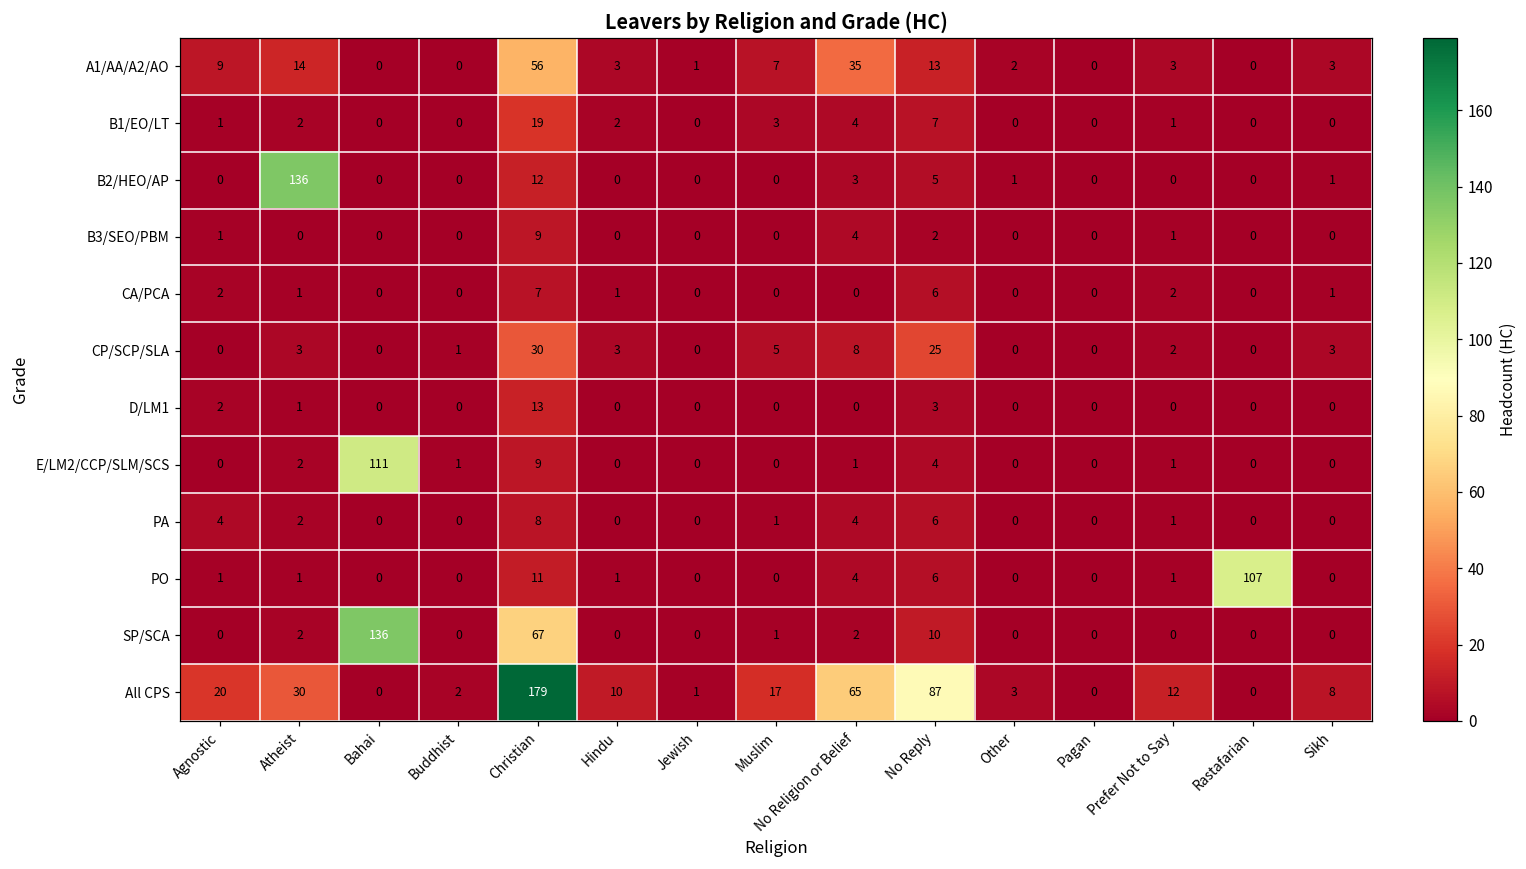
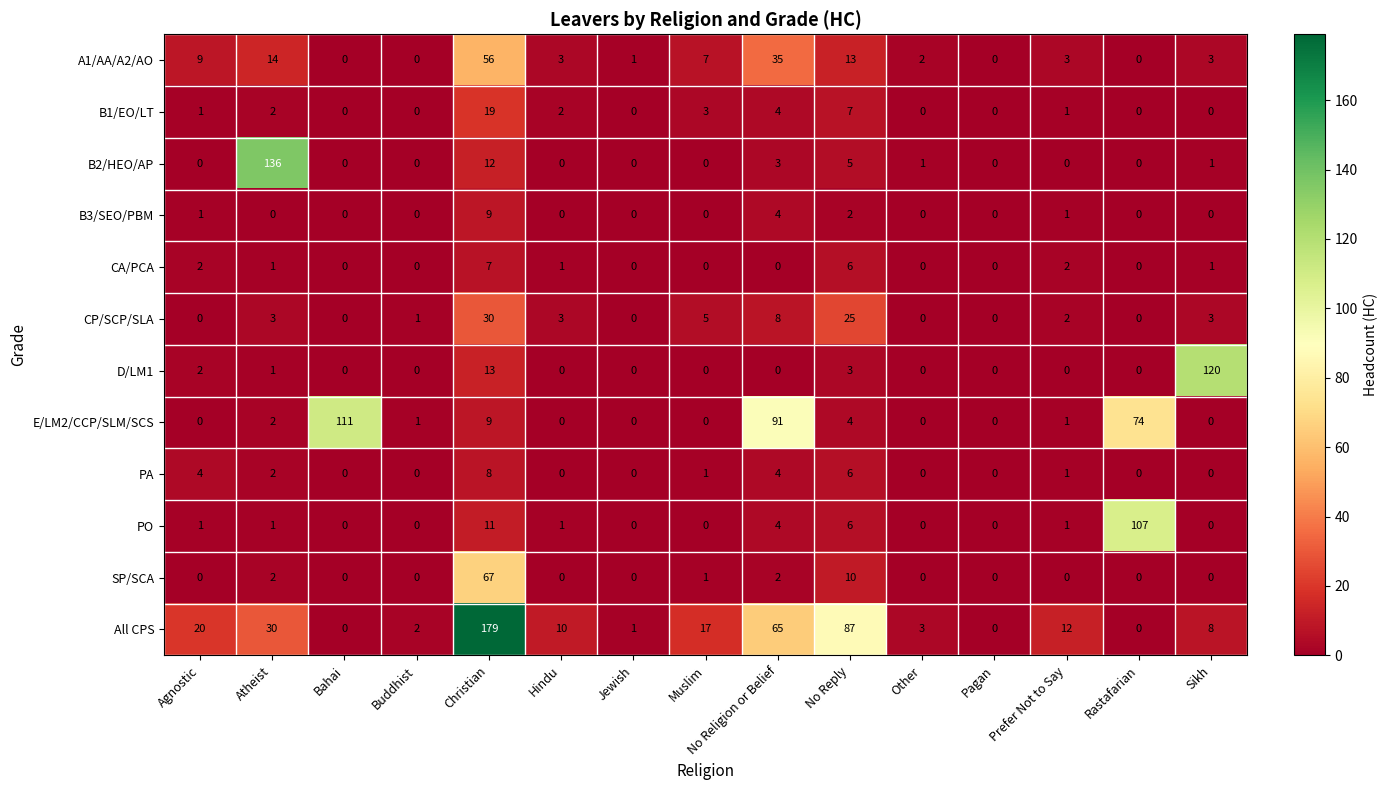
D/LM1, Sikh: 0 -> 120
E/LM2/CCP/SLM/SCS, No Religion or Belief: 1 -> 91
E/LM2/CCP/SLM/SCS, Rastafarian: 0 -> 74
SP/SCA, Bahai: 136 -> 0
